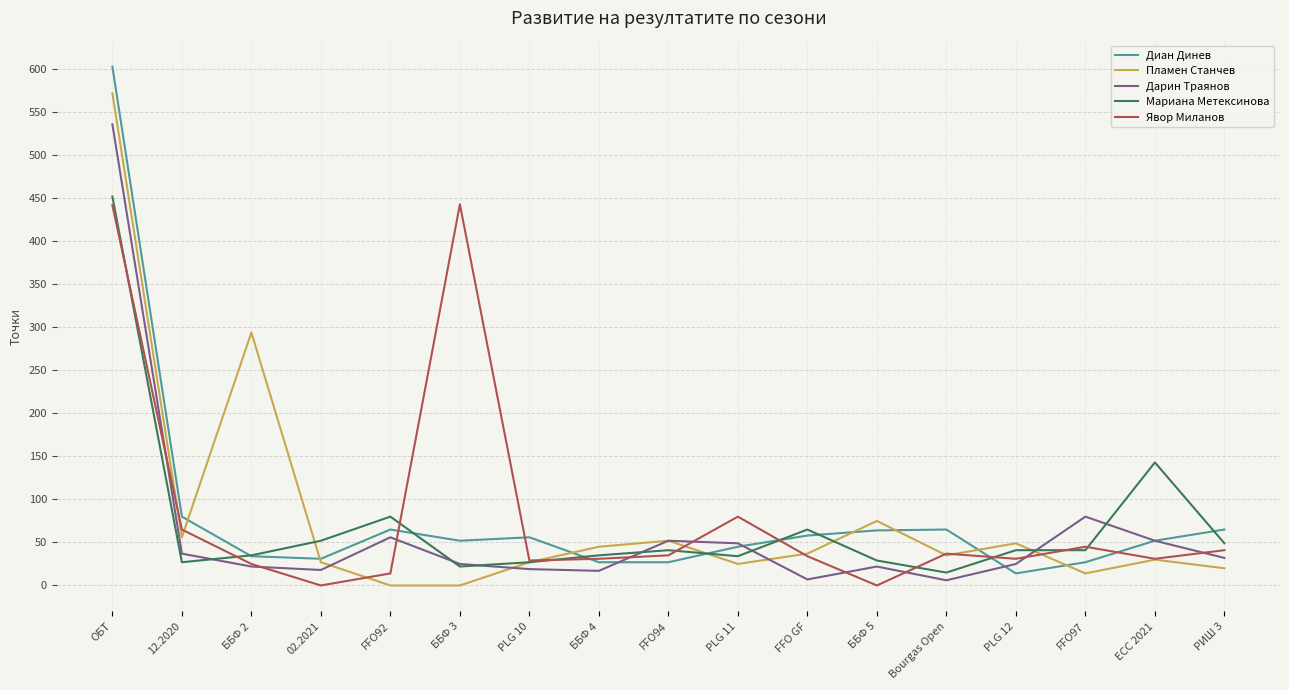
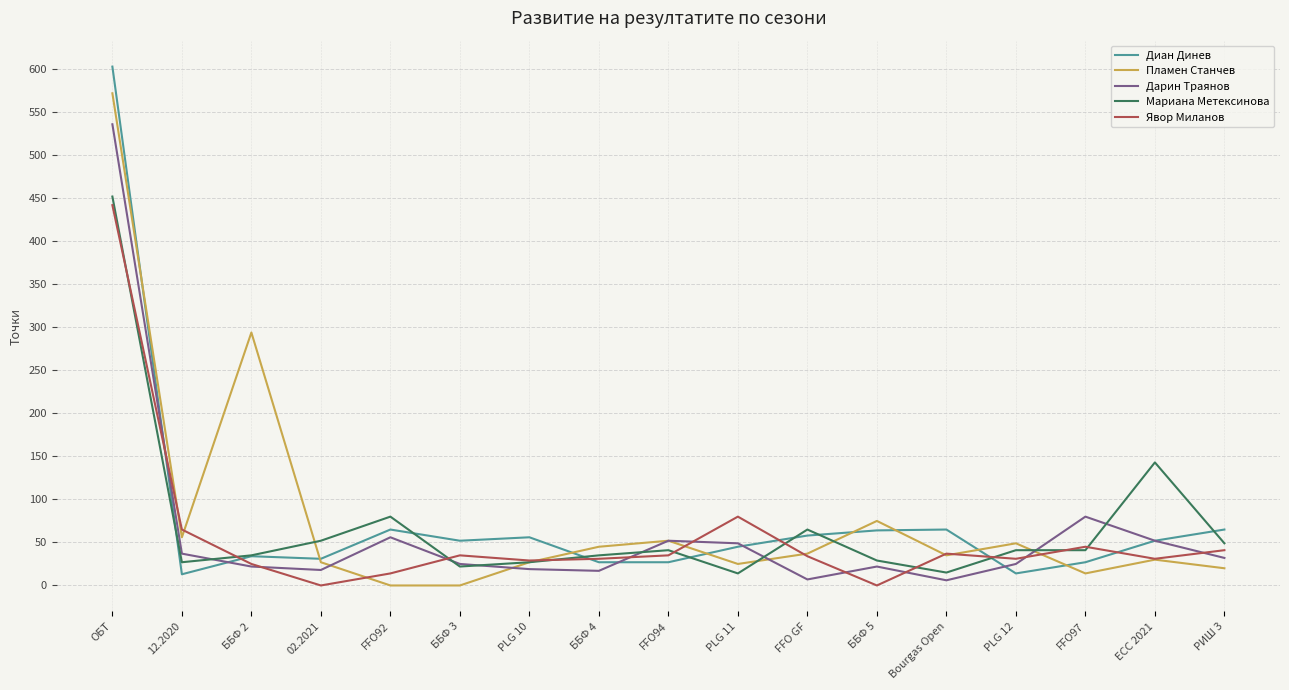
Диан Динев, 12.2020: 80 -> 10
Явор Миланов, ББФ 3: 440 -> 40
Мариана Метексинова, PLG 11: 30 -> 10
